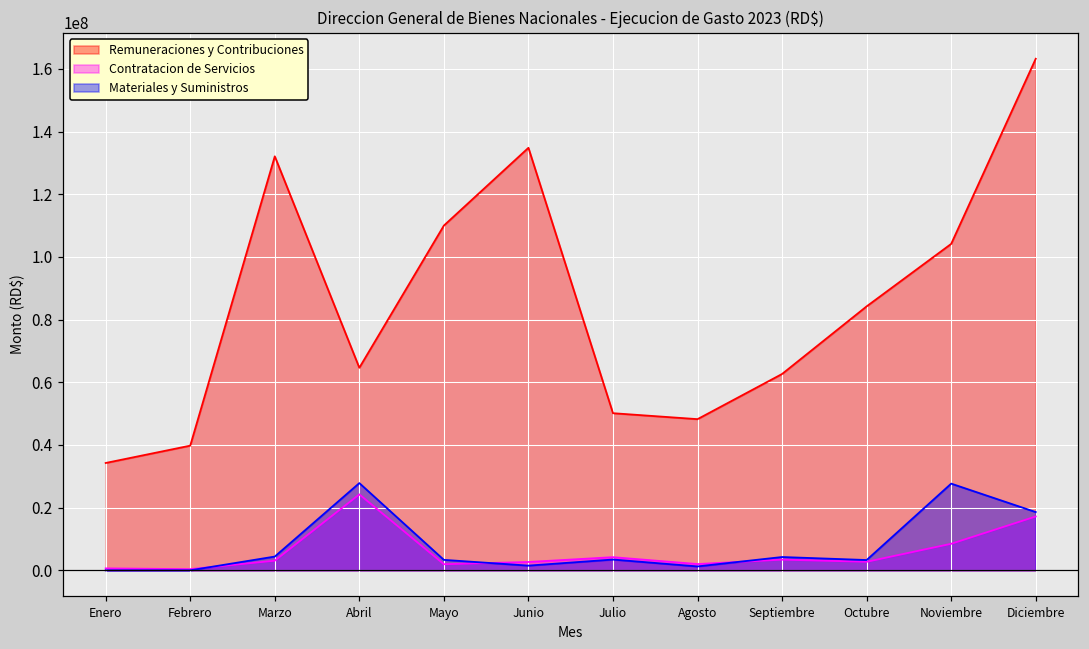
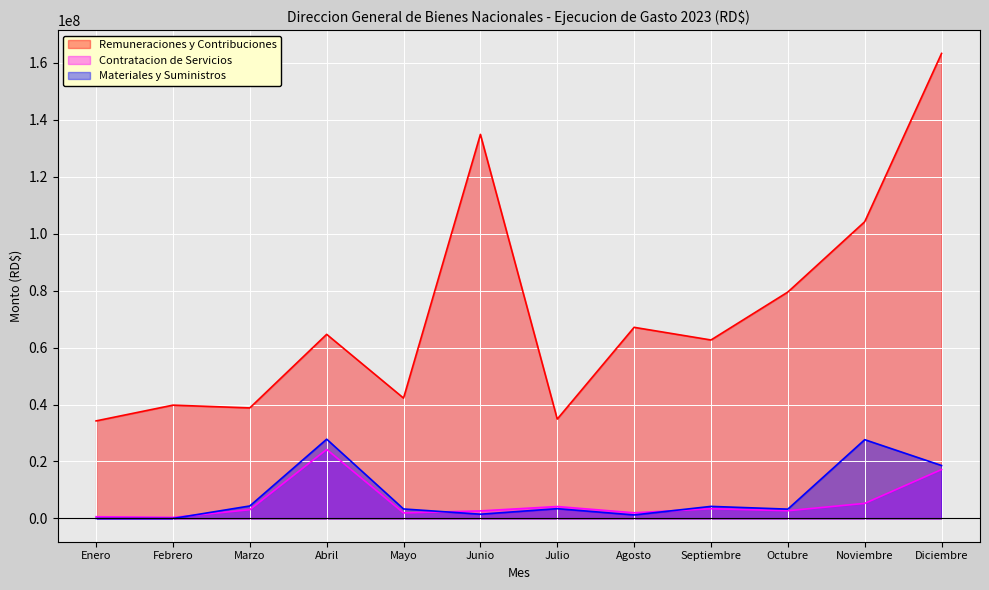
Remuneraciones y Contribuciones, Marzo: 132000000 -> 39000000
Remuneraciones y Contribuciones, Mayo: 110000000 -> 42000000
Remuneraciones y Contribuciones, Julio: 50000000 -> 35000000
Remuneraciones y Contribuciones, Agosto: 48000000 -> 67000000
Remuneraciones y Contribuciones, Octubre: 84000000 -> 79000000
Contratacion de Servicios, Noviembre: 8000000 -> 5000000
